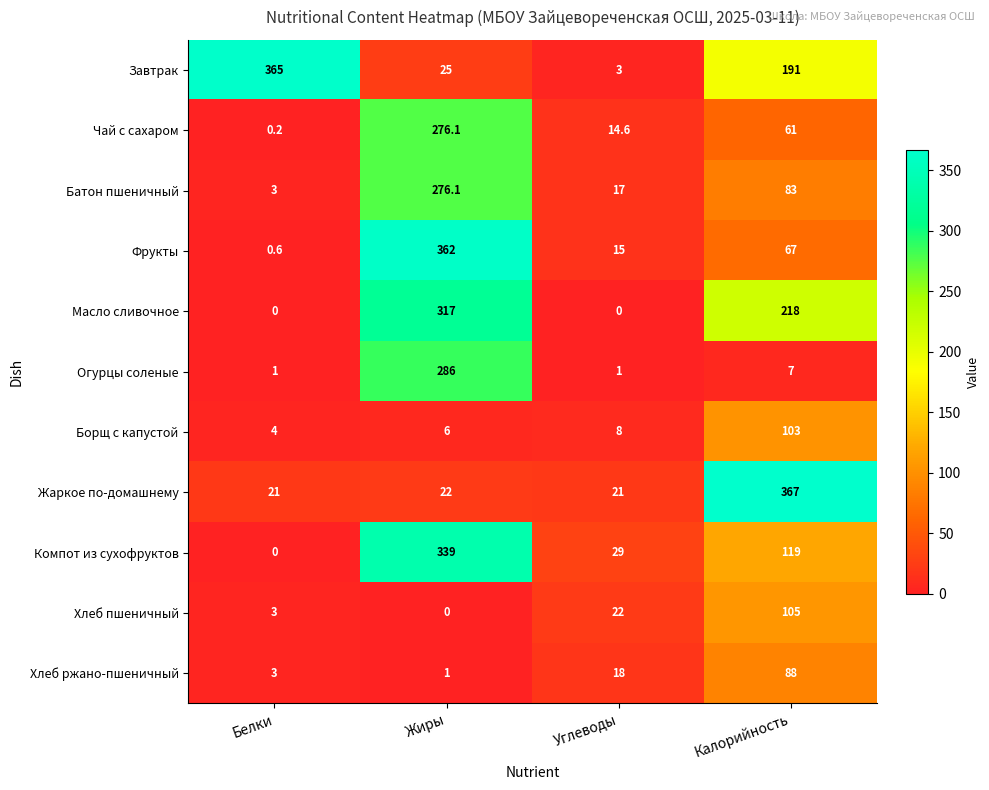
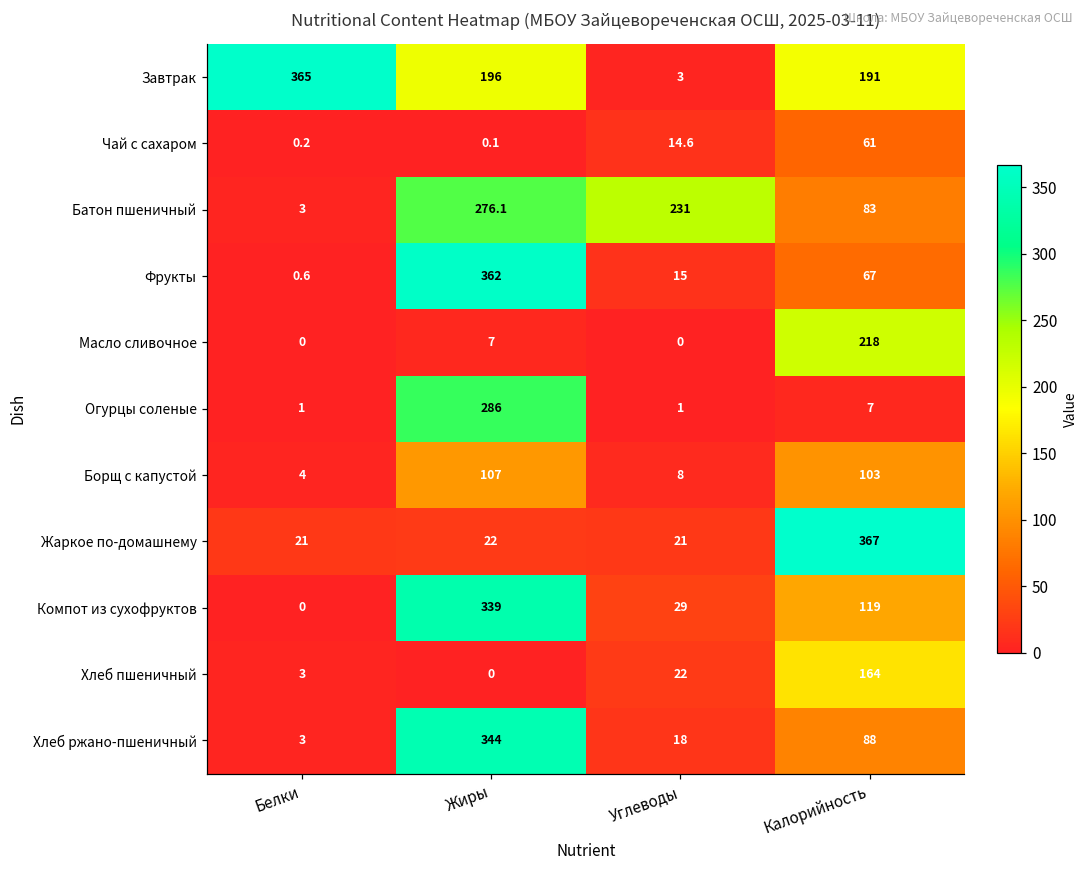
Завтрак, Жиры: 25 -> 196
Чай с сахаром, Жиры: 276.1 -> 0.1
Батон пшеничный, Углеводы: 17 -> 231
Масло сливочное, Жиры: 317 -> 7
Борщ с капустой, Жиры: 6 -> 107
Хлеб пшеничный, Калорийность: 105 -> 164
Хлеб ржано-пшеничный, Жиры: 1 -> 344
